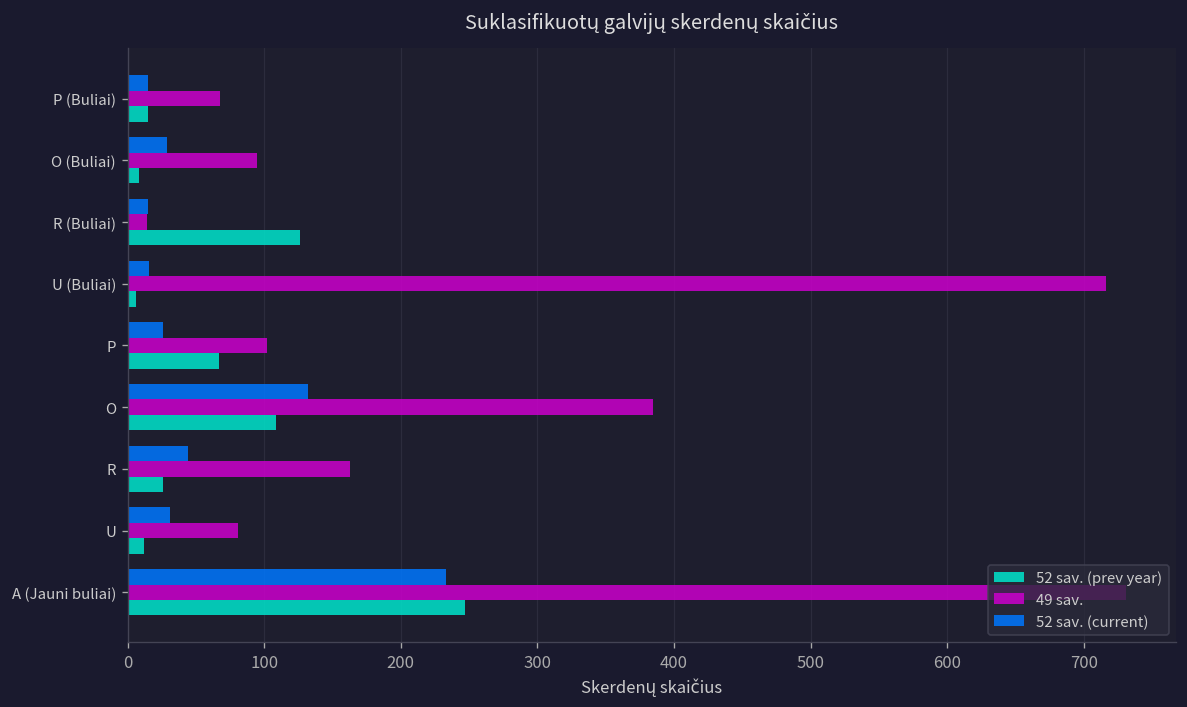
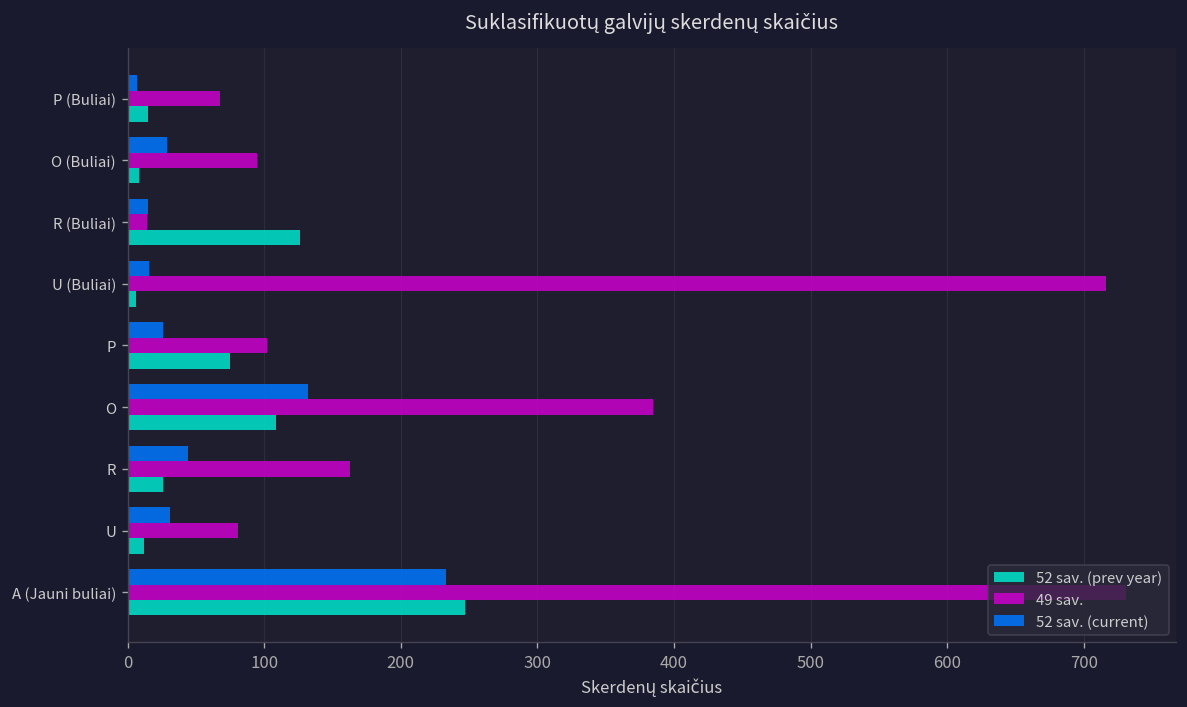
52 sav. (current), P (Buliai): 15 -> 7
52 sav. (prev year), P: 67 -> 75
